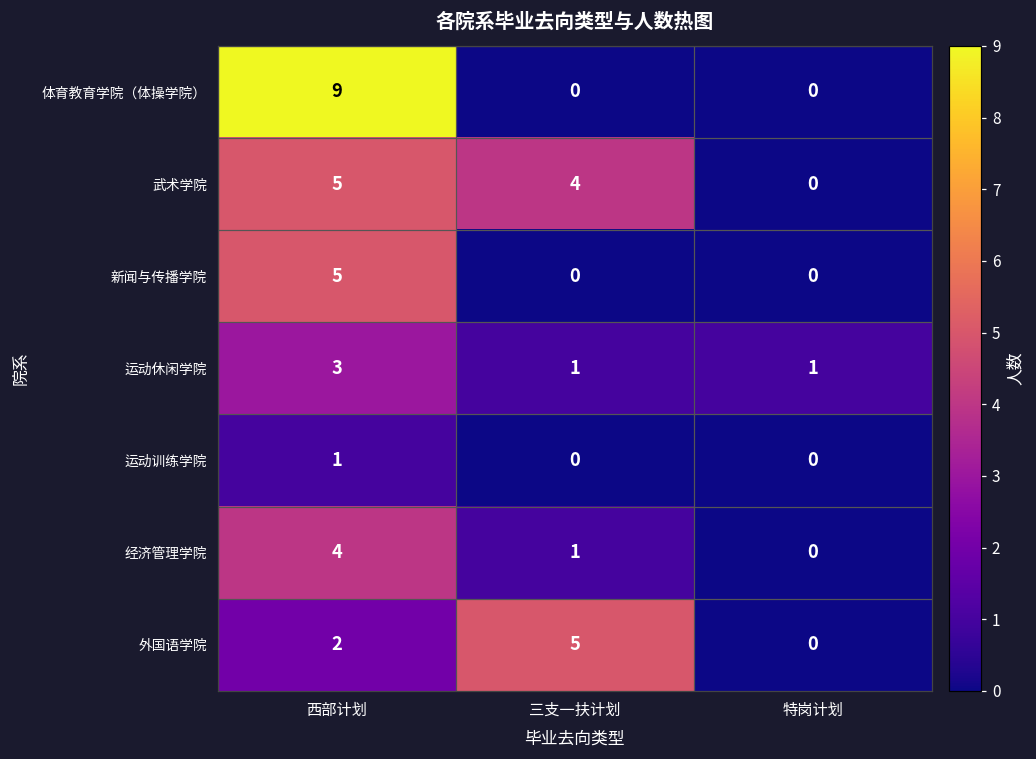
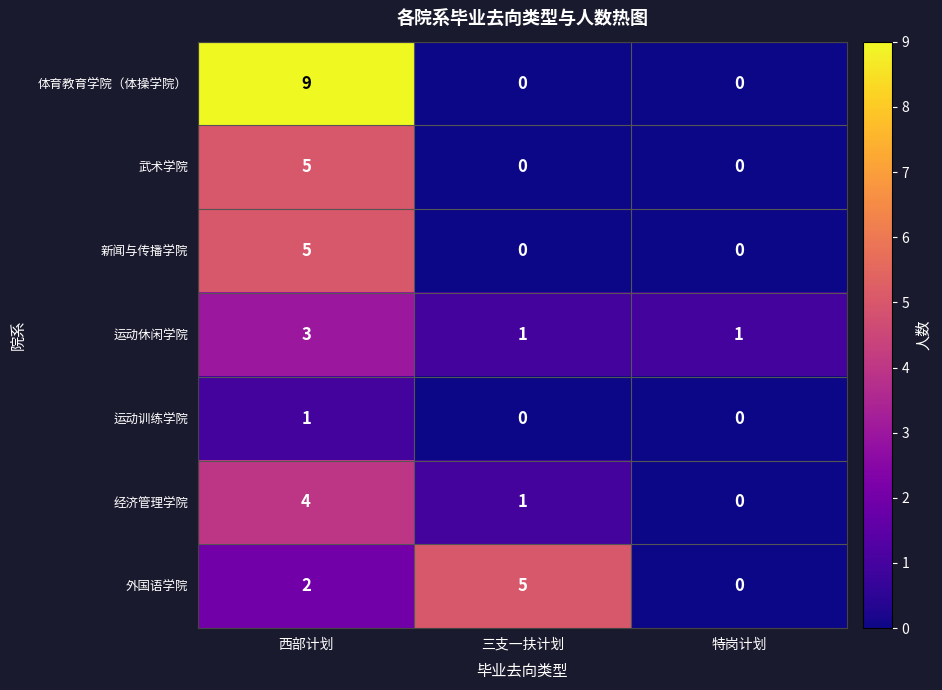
武术学院, 三支一扶计划: 4 -> 0
